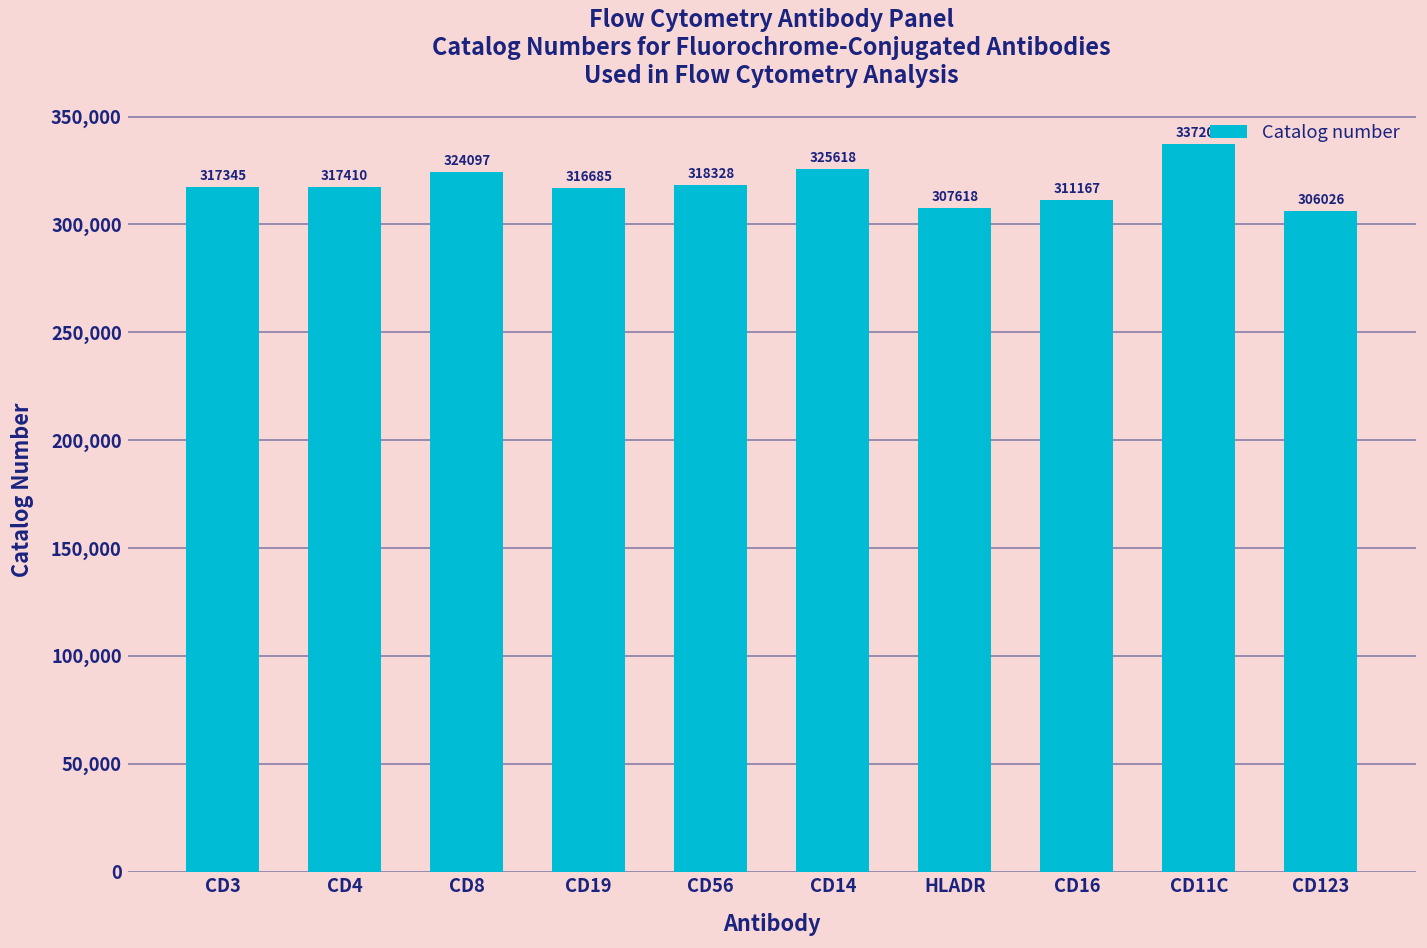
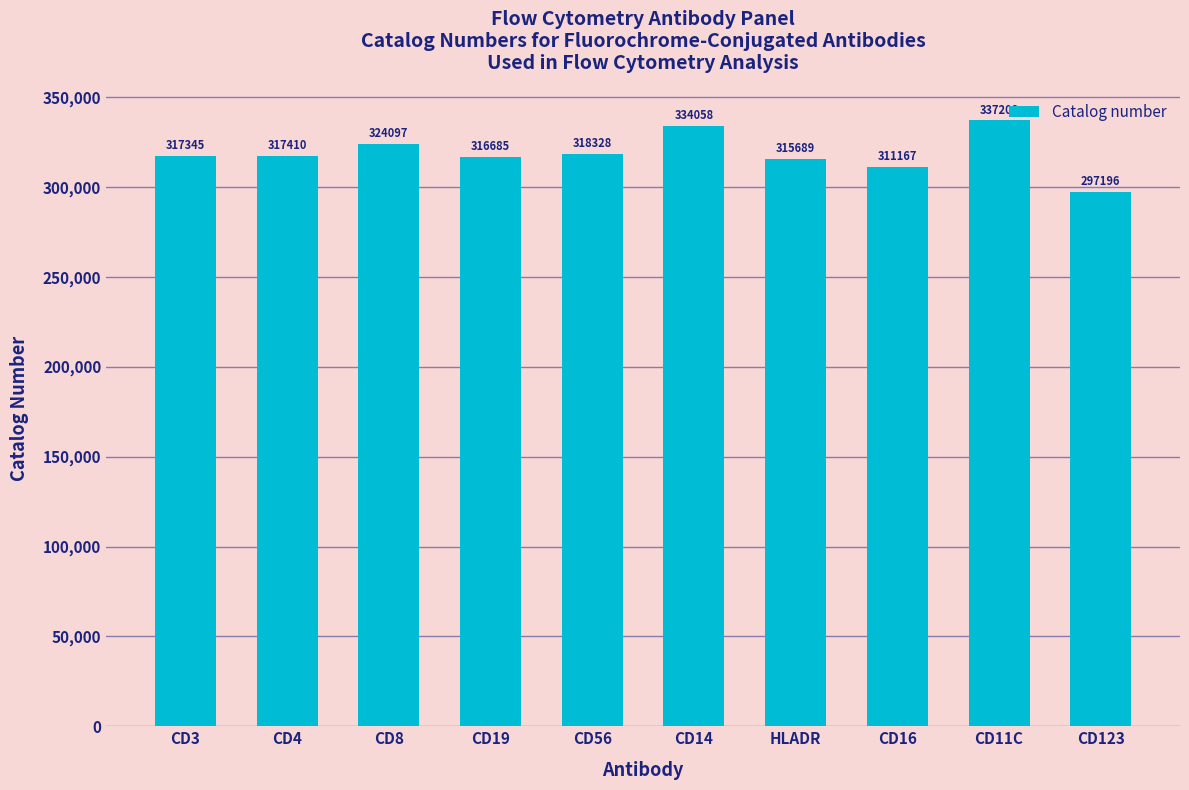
CD14: 325618 -> 334058
HLADR: 307618 -> 315689
CD123: 306026 -> 297196
